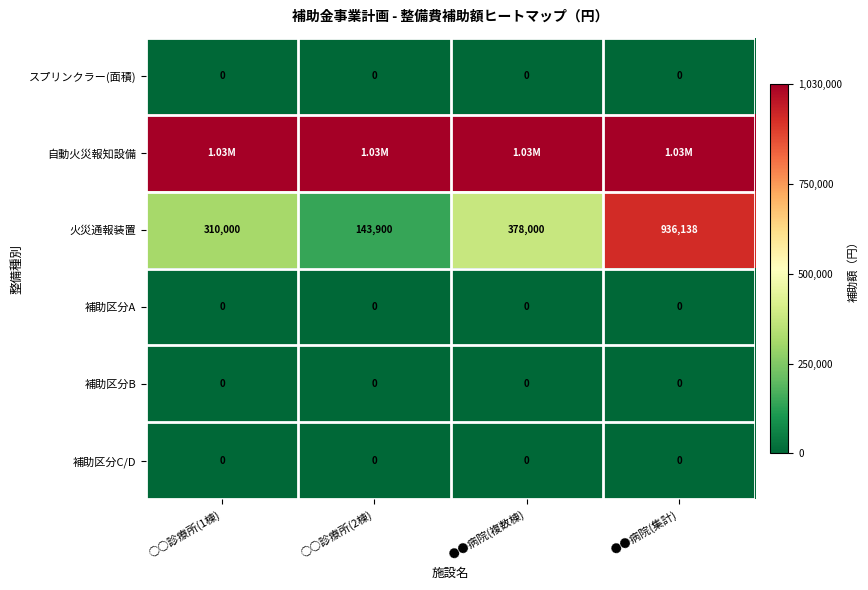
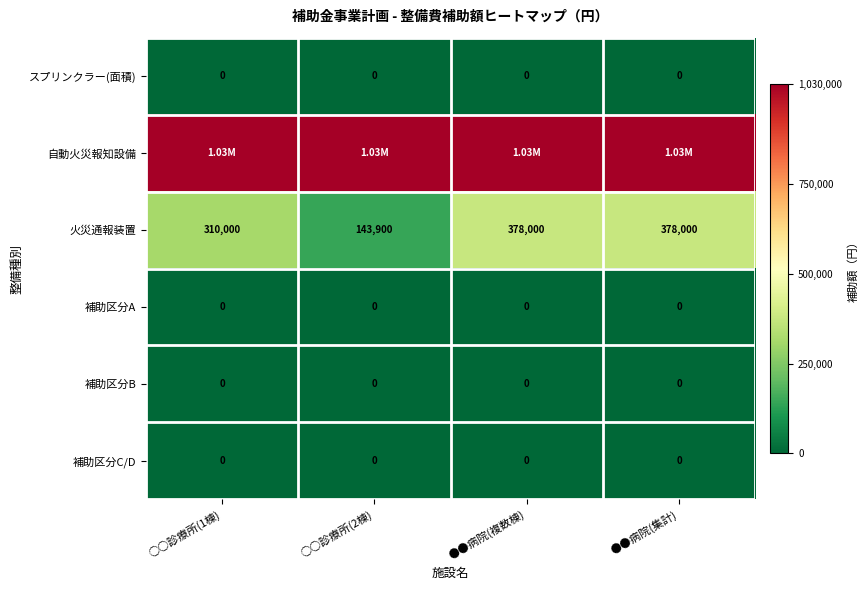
火災通報装置, ●●病院(集計): 936,138 -> 378,000
